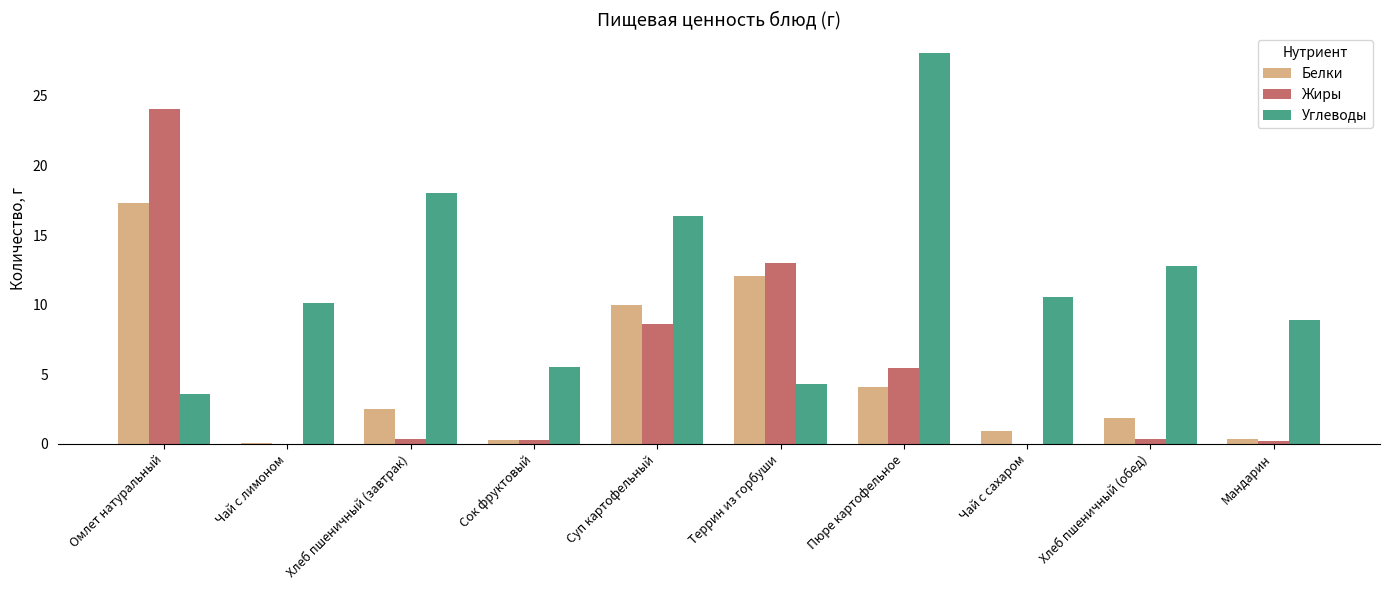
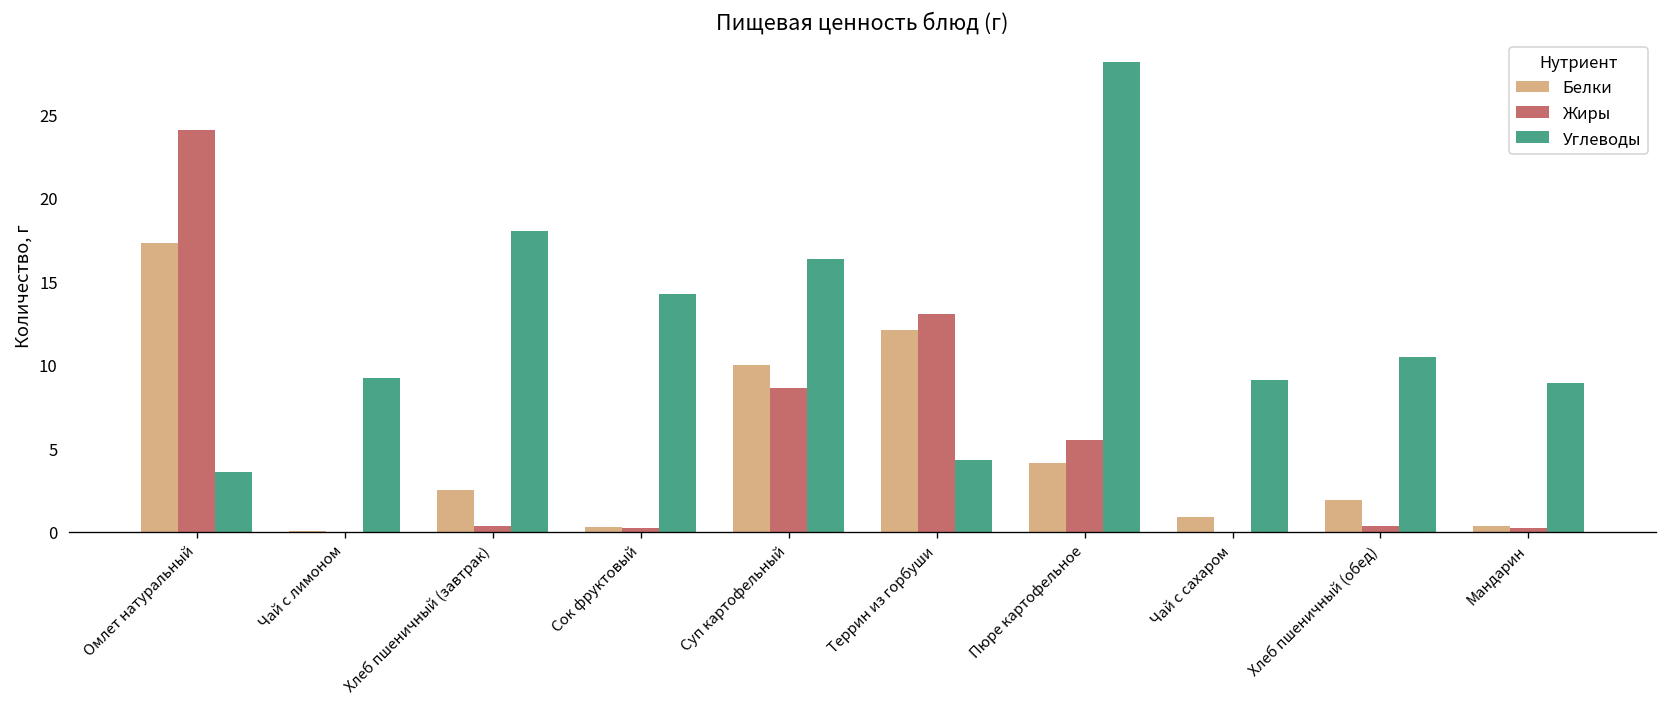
Углеводы, Чай с лимоном: 10.1 -> 9.2
Углеводы, Сок фруктовый: 5.5 -> 14.3
Углеводы, Чай с сахаром: 10.6 -> 9.1
Углеводы, Хлеб пшеничный (обед): 12.8 -> 10.5
